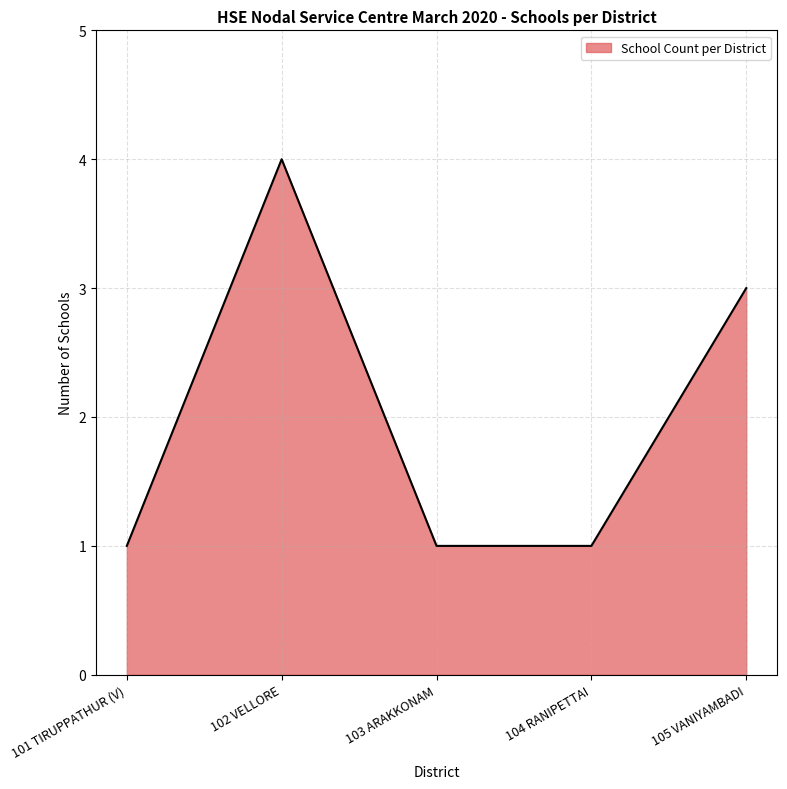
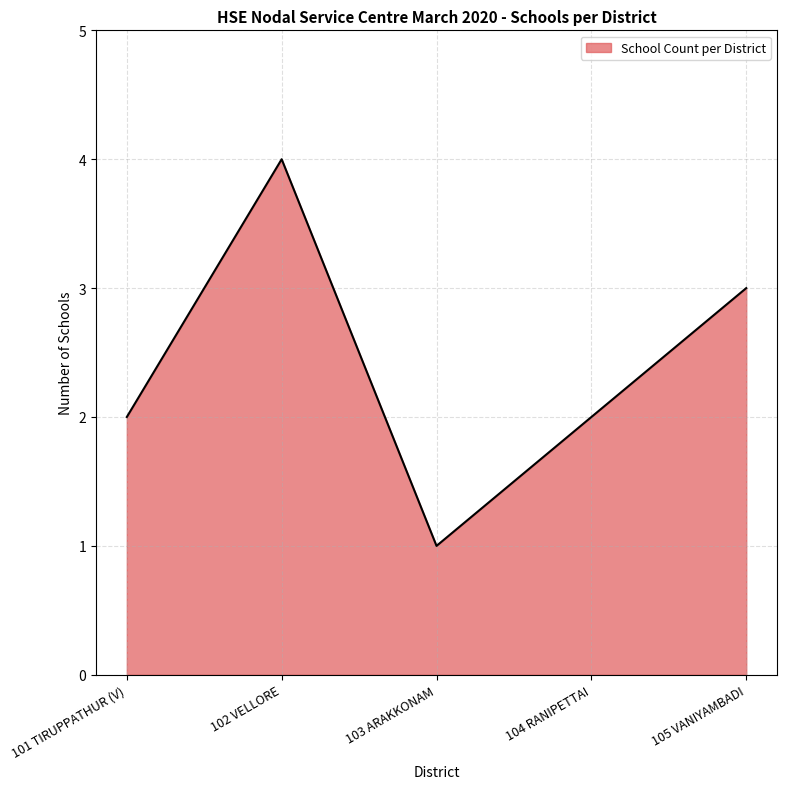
101 TIRUPPATHUR (V): 1 -> 2
104 RANIPETTAI: 1 -> 2
